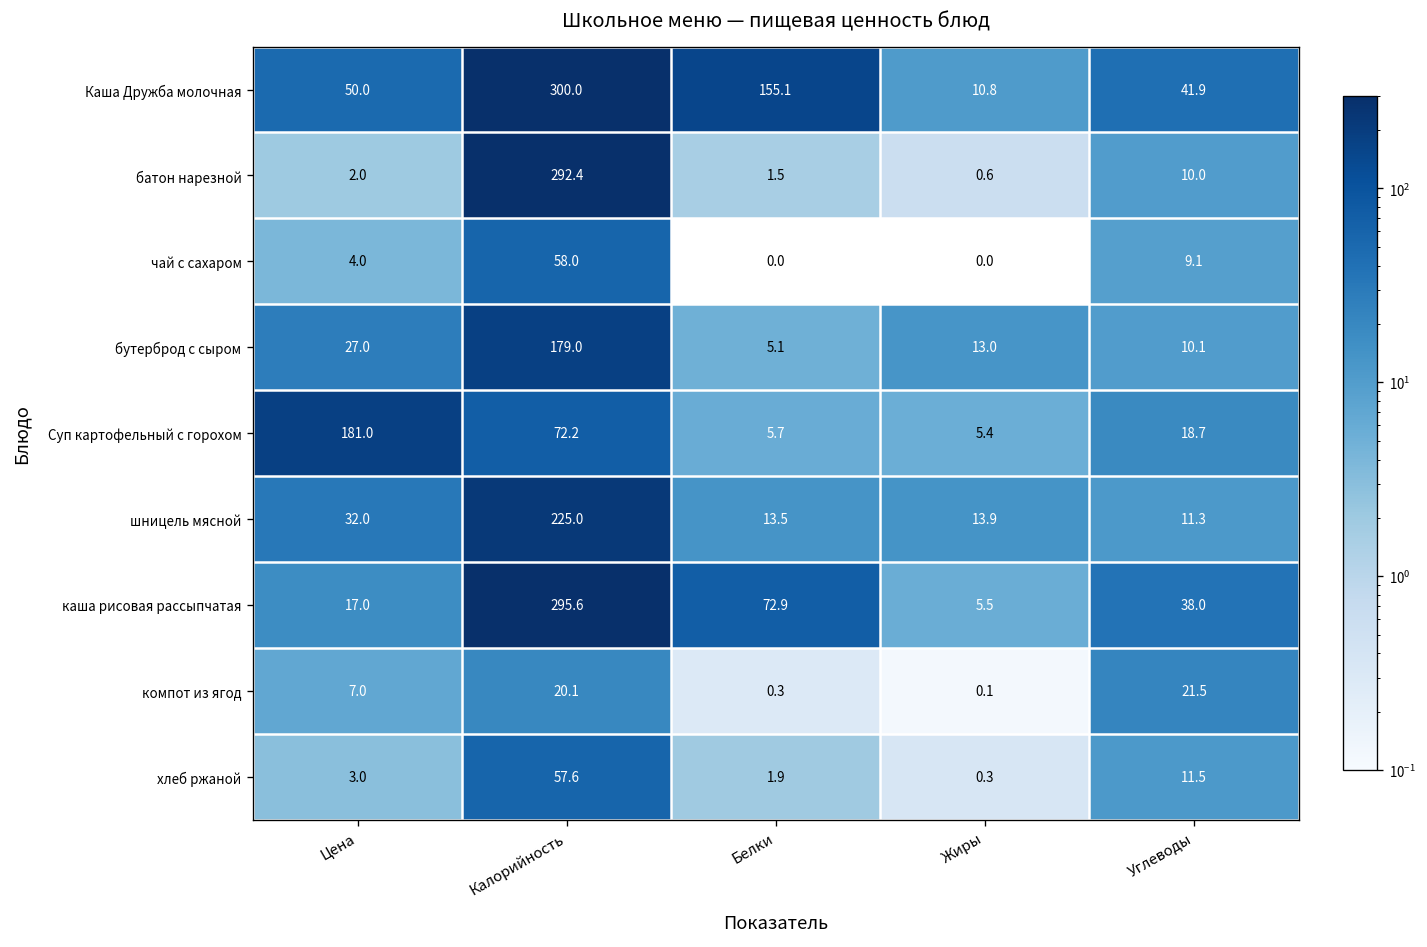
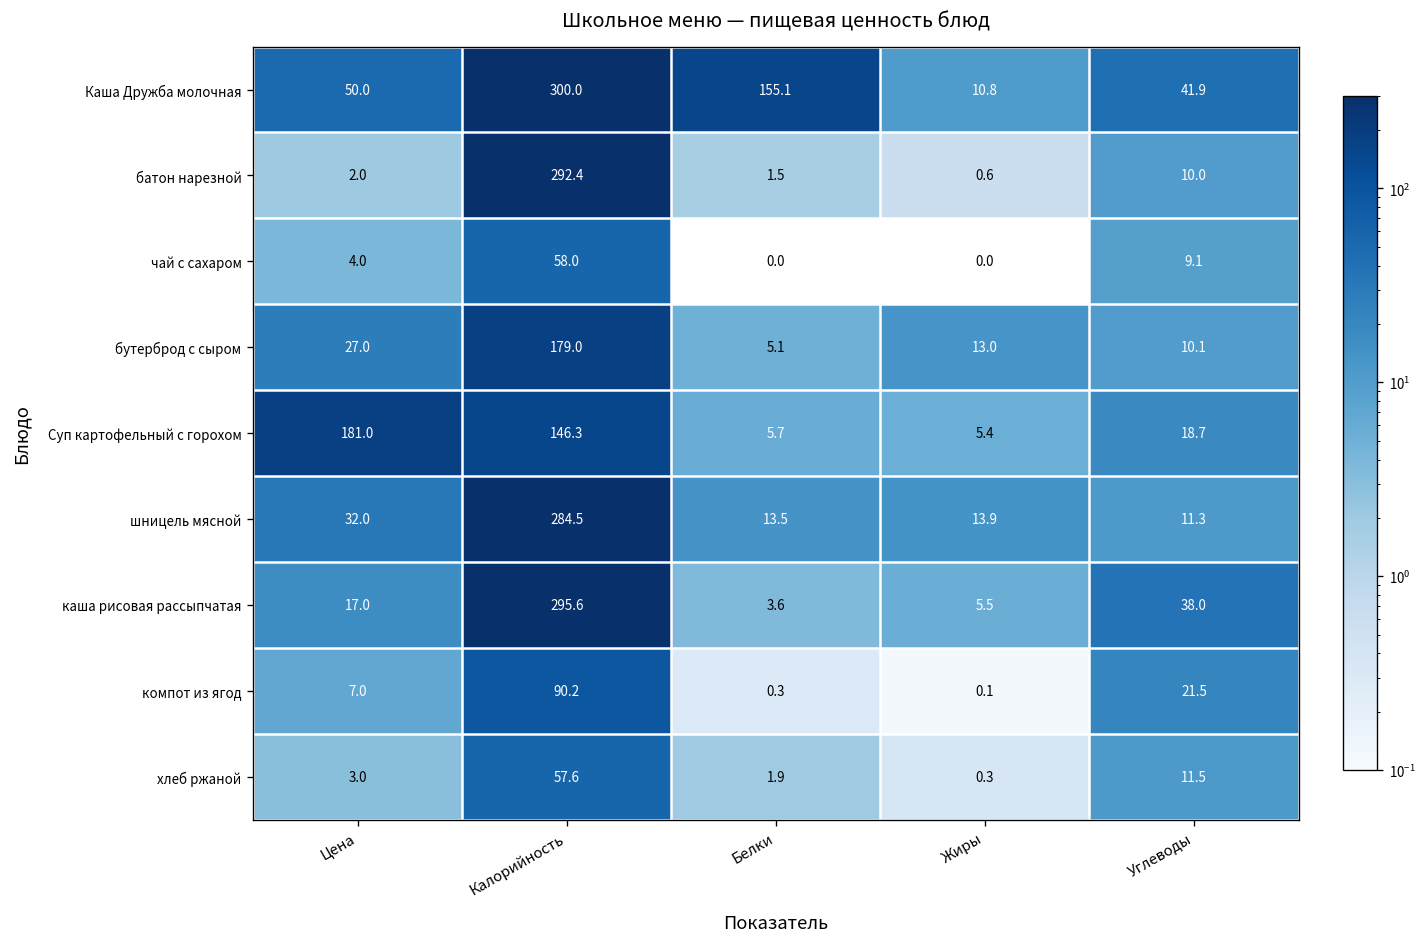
Суп картофельный с горохом, Калорийность: 72.2 -> 146.3
шницель мясной, Калорийность: 225.0 -> 284.5
каша рисовая рассыпчатая, Белки: 72.9 -> 3.6
компот из ягод, Калорийность: 20.1 -> 90.2
